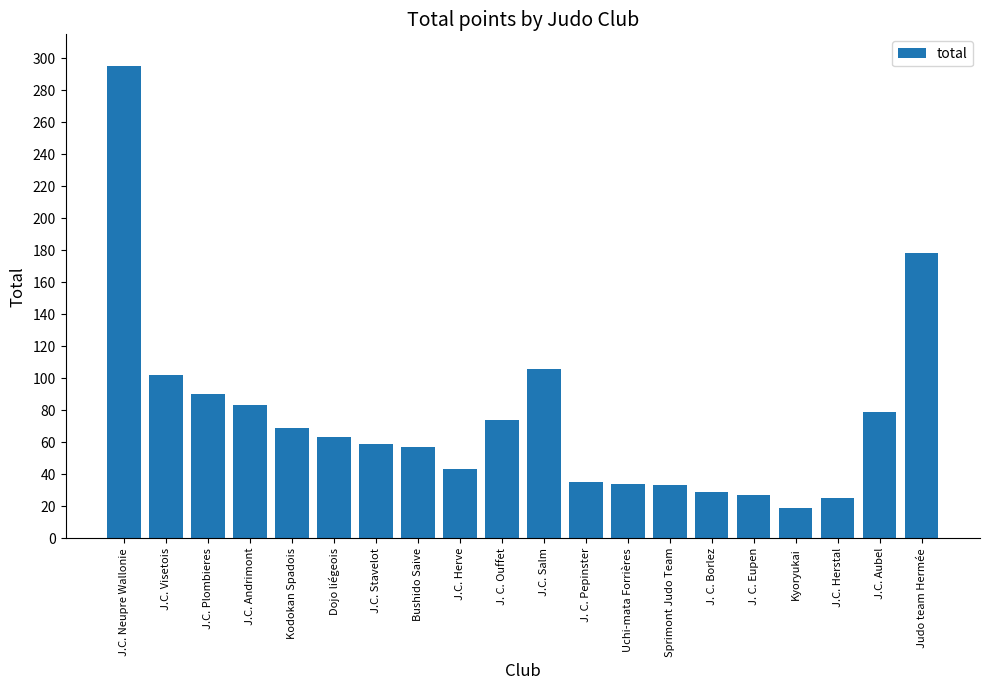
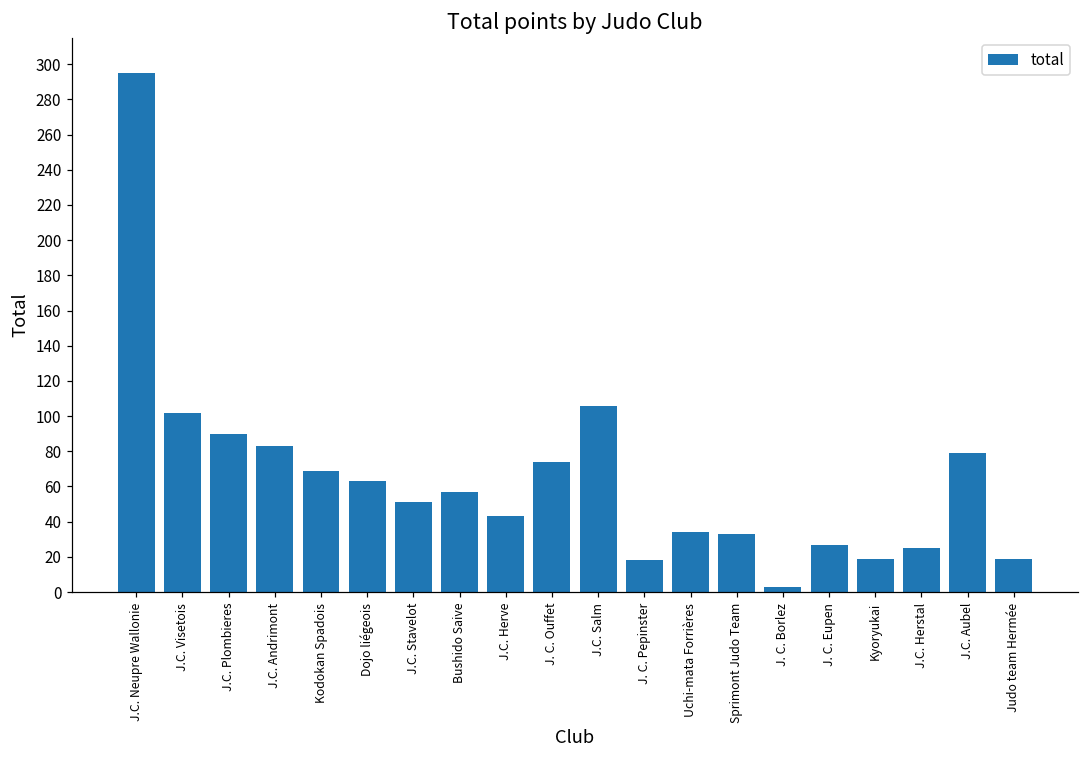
J.C. Stavelot: 59 -> 51
J. C. Pepinster: 35 -> 18
J. C. Borlez: 29 -> 3
Judo team Hermée: 178 -> 19
